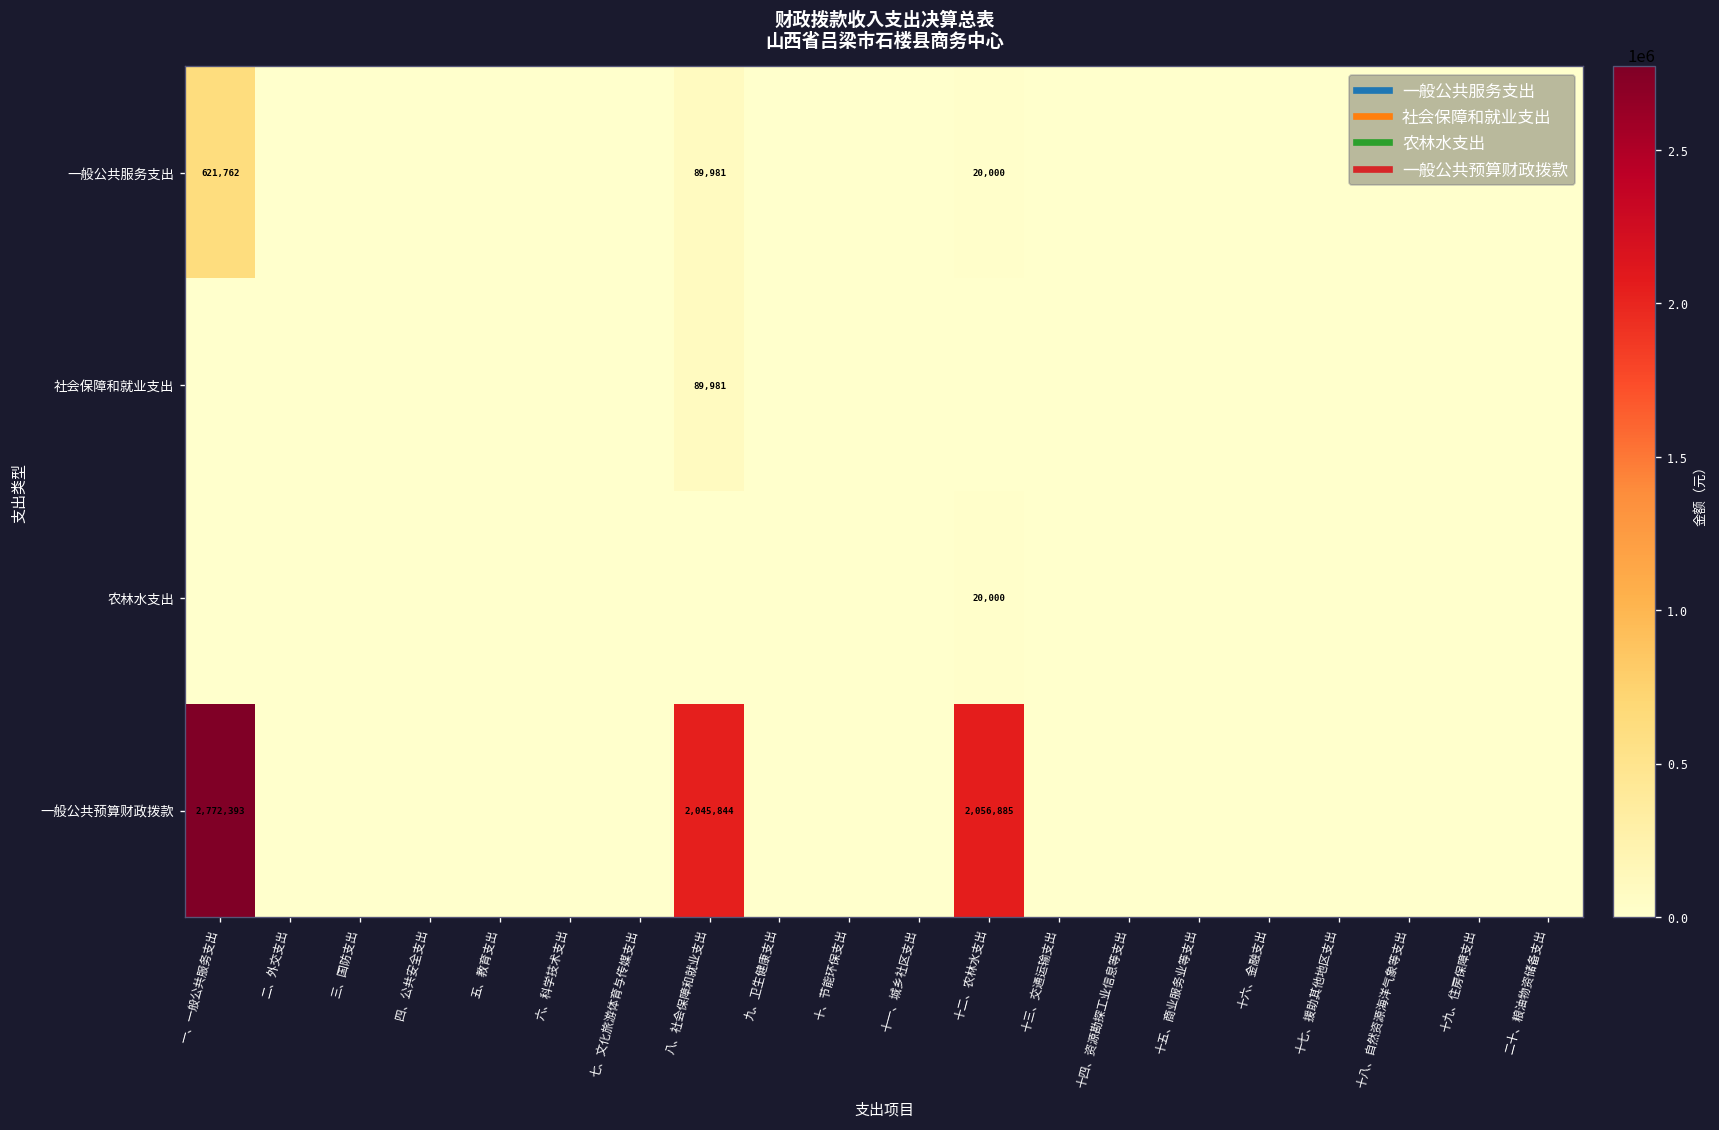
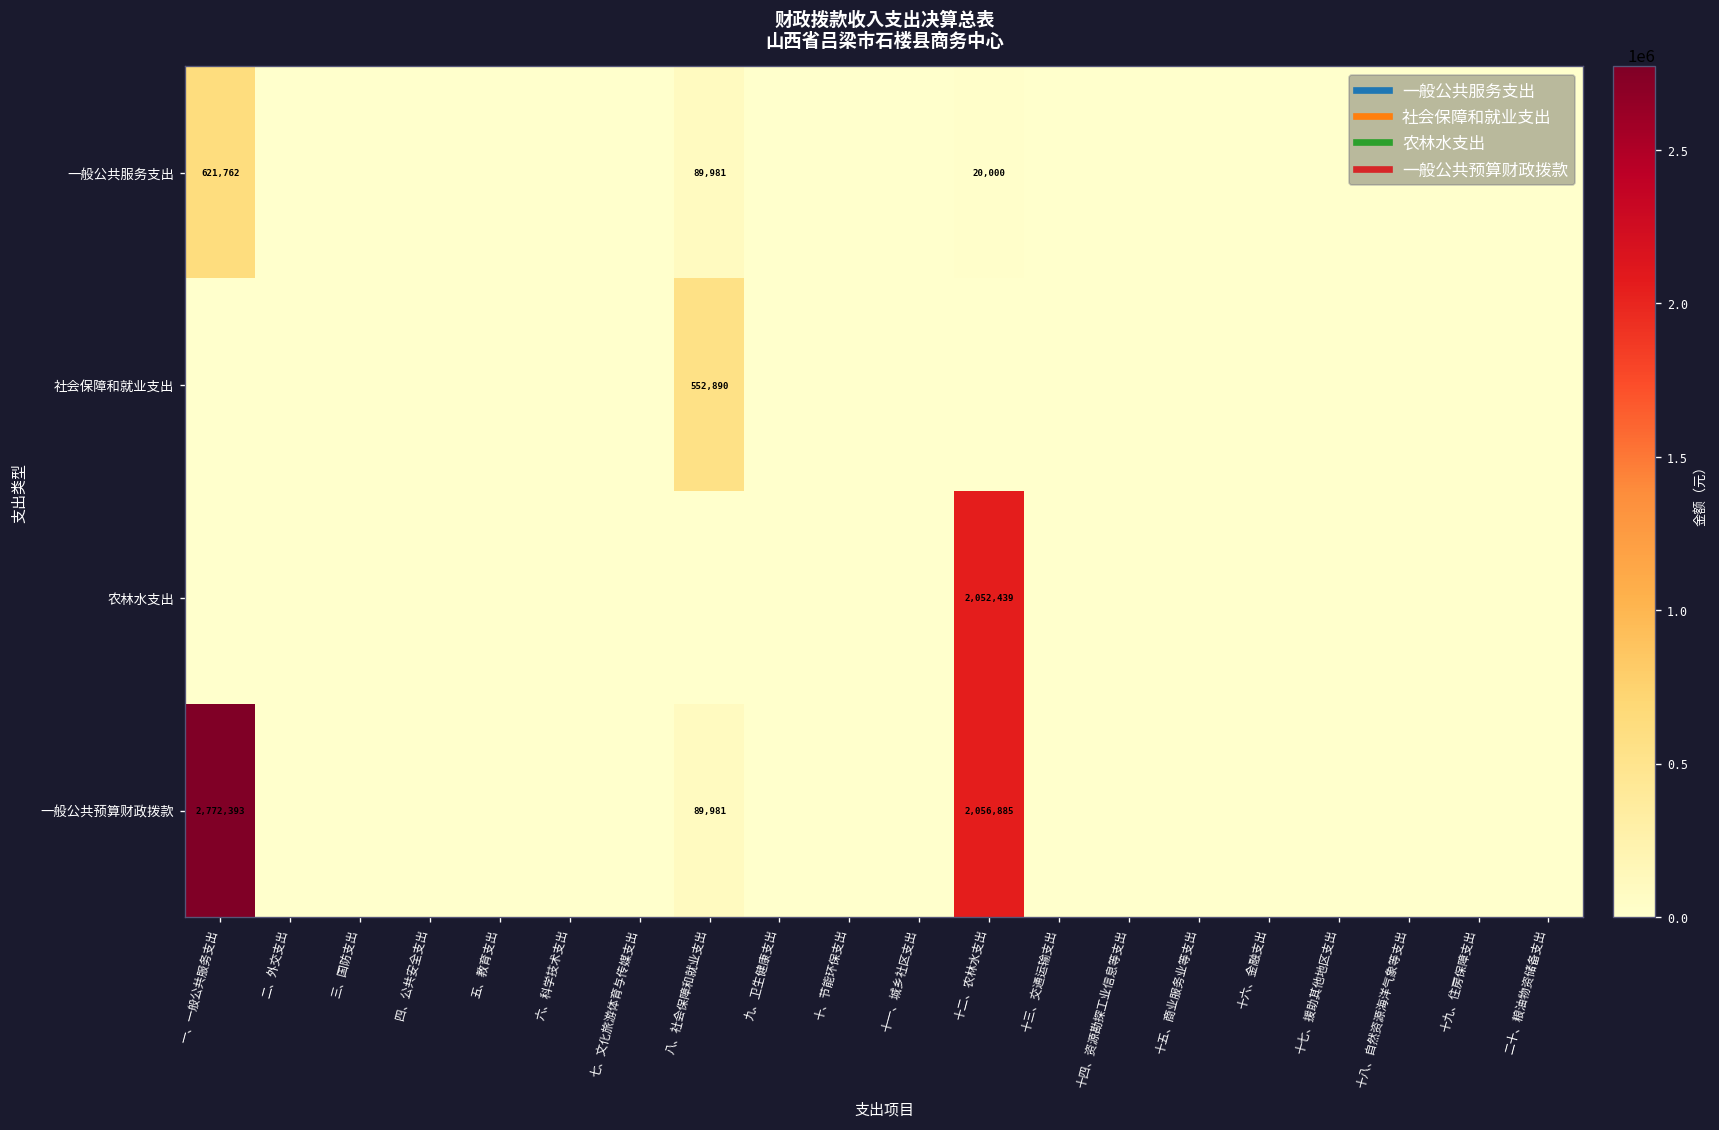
社会保障和就业支出, 八、社会保障和就业支出: 89,981 -> 552,890
农林水支出, 十二、农林水支出: 20,000 -> 2,052,439
一般公共预算财政拨款, 八、社会保障和就业支出: 2,045,844 -> 89,981
